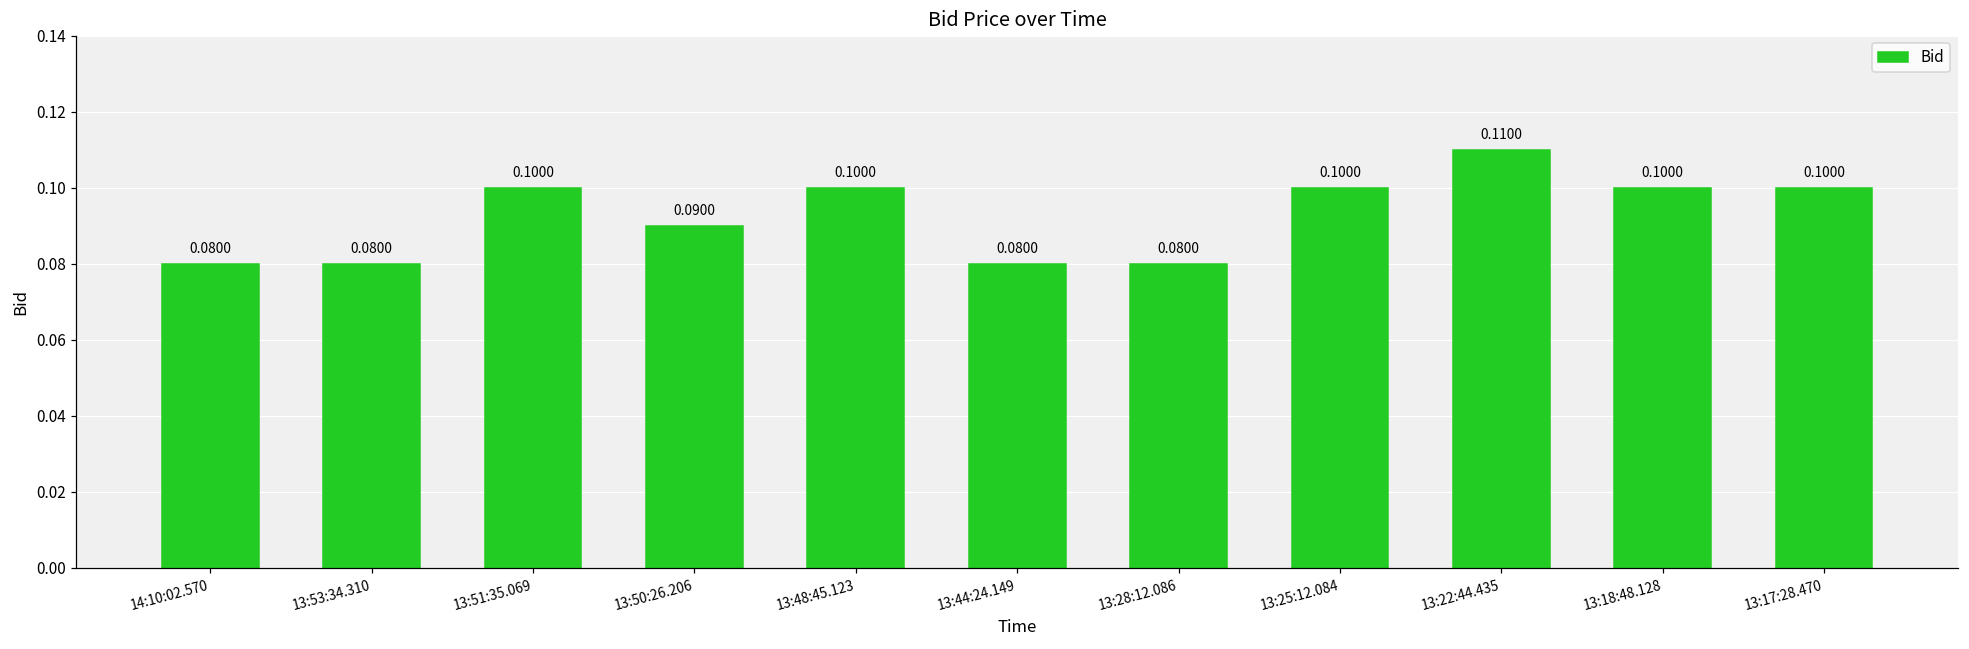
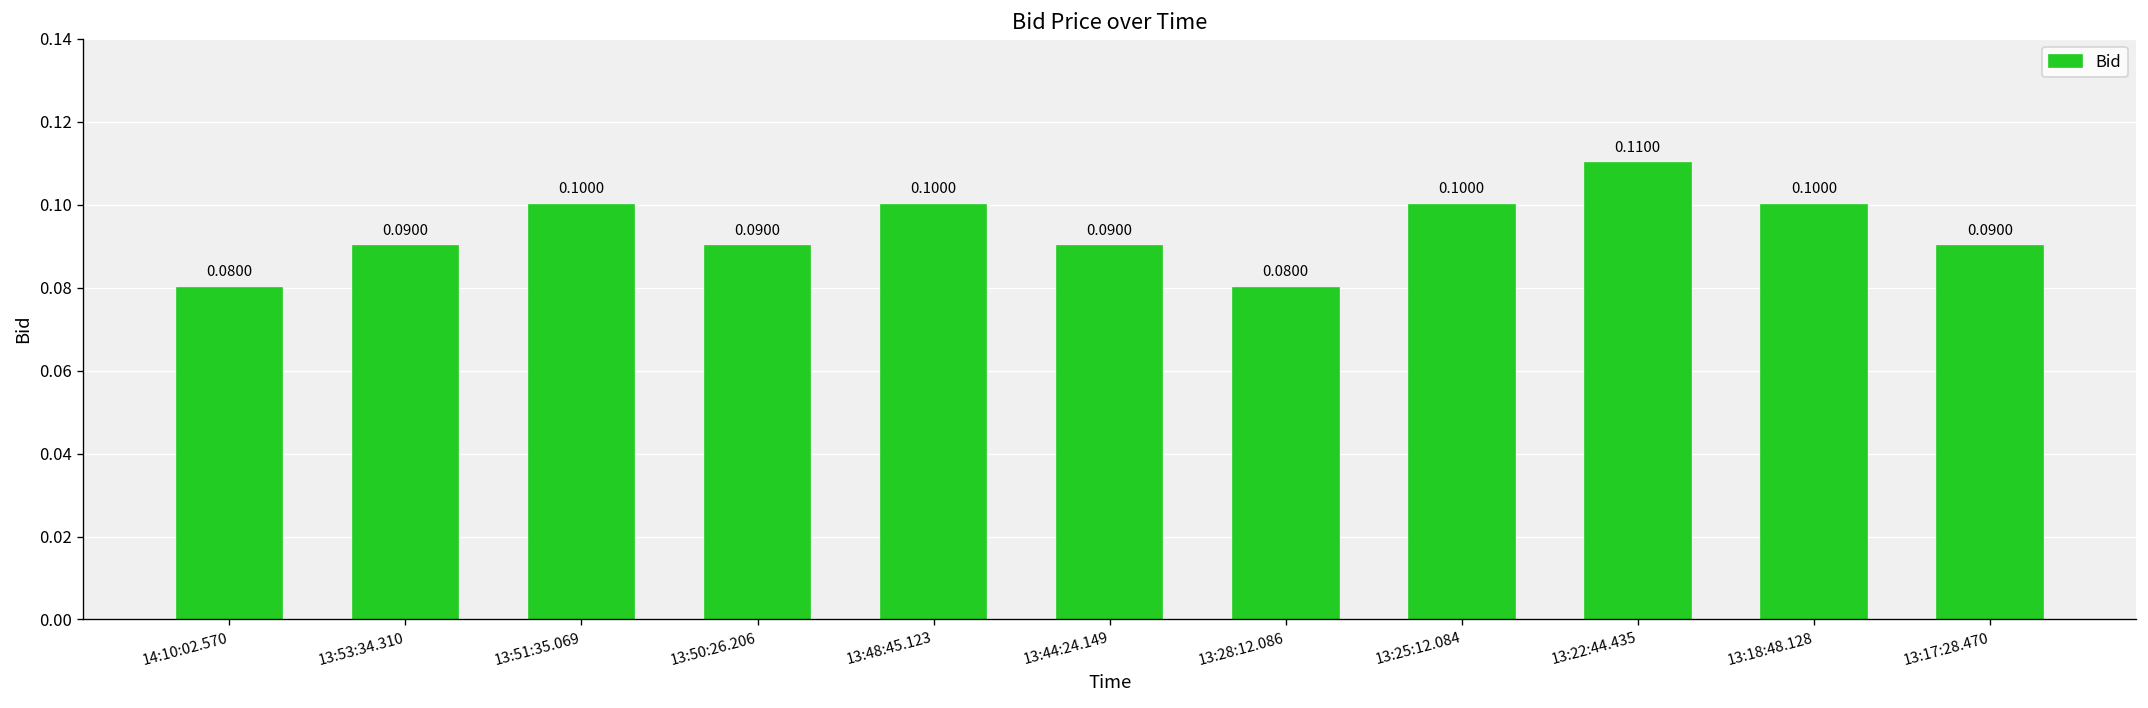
13:53:34.310: 0.0800 -> 0.0900
13:44:24.149: 0.0800 -> 0.0900
13:17:28.470: 0.1000 -> 0.0900
